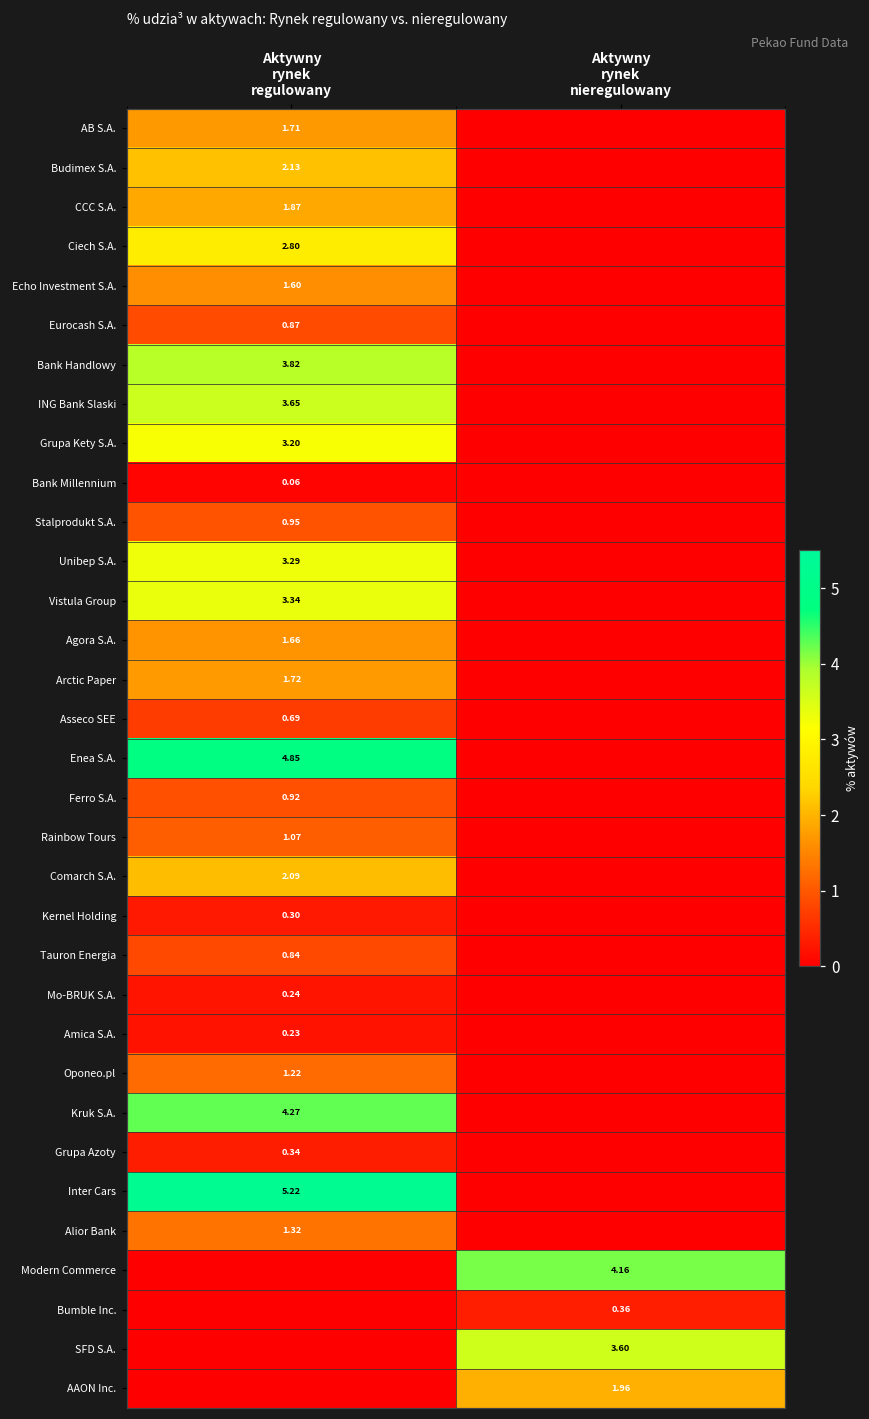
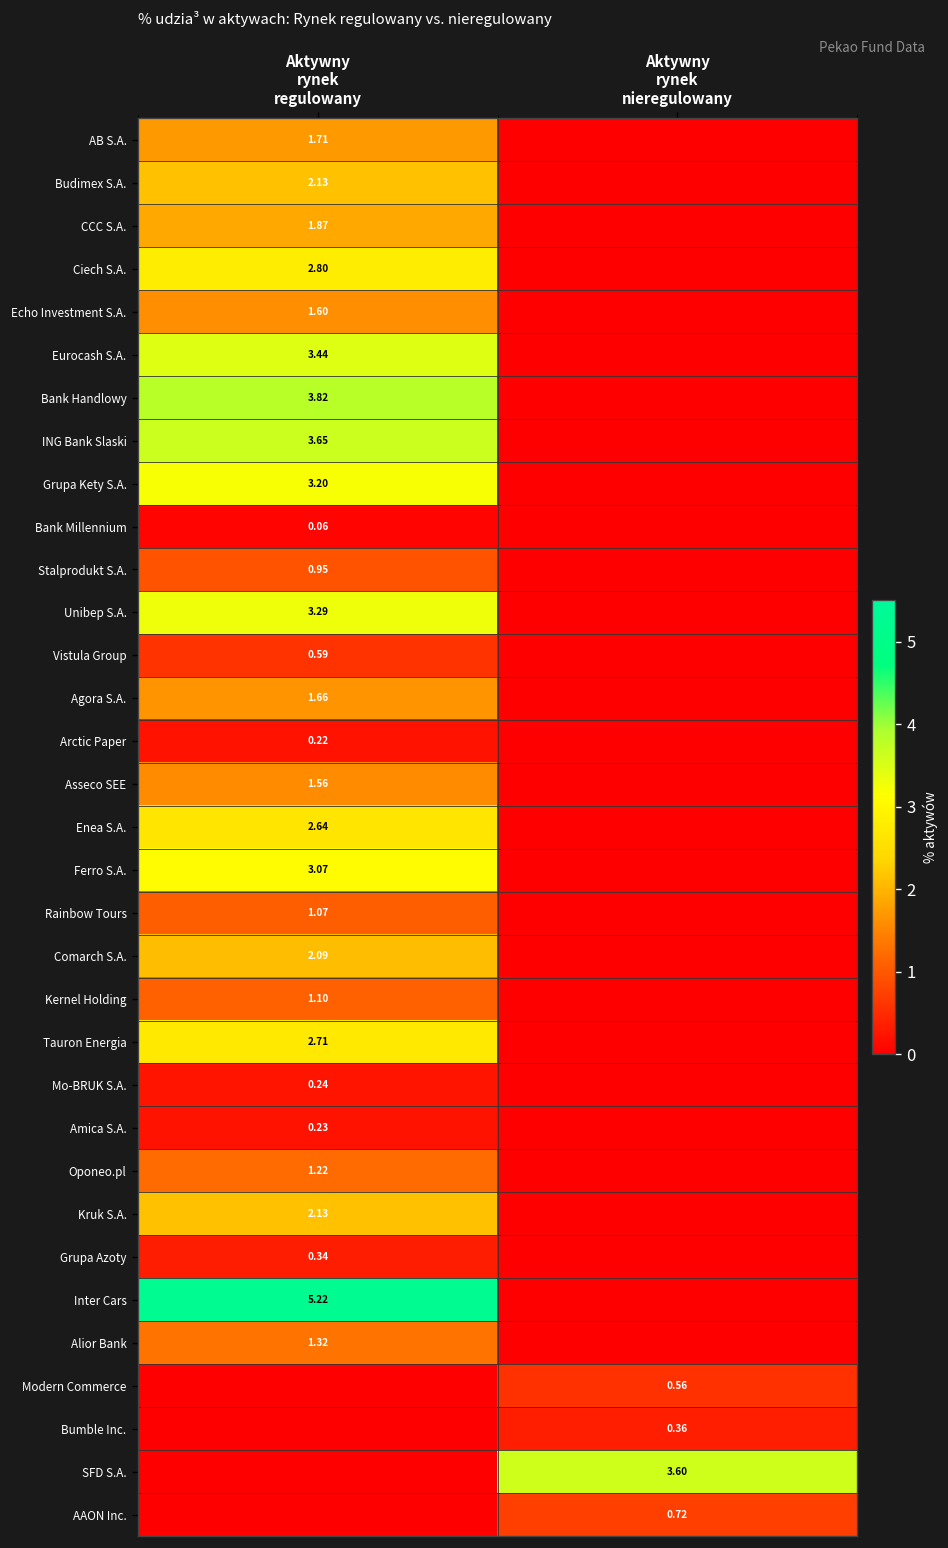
Eurocash S.A., Aktywny rynek regulowany: 0.87 -> 3.44
Vistula Group, Aktywny rynek regulowany: 3.34 -> 0.59
Arctic Paper, Aktywny rynek regulowany: 1.72 -> 0.22
Asseco SEE, Aktywny rynek regulowany: 0.69 -> 1.56
Enea S.A., Aktywny rynek regulowany: 4.85 -> 2.64
Ferro S.A., Aktywny rynek regulowany: 0.92 -> 3.07
Kernel Holding, Aktywny rynek regulowany: 0.30 -> 1.10
Tauron Energia, Aktywny rynek regulowany: 0.84 -> 2.71
Kruk S.A., Aktywny rynek regulowany: 4.27 -> 2.13
Modern Commerce, Aktywny rynek nieregulowany: 4.16 -> 0.56
AAON Inc., Aktywny rynek nieregulowany: 1.96 -> 0.72
